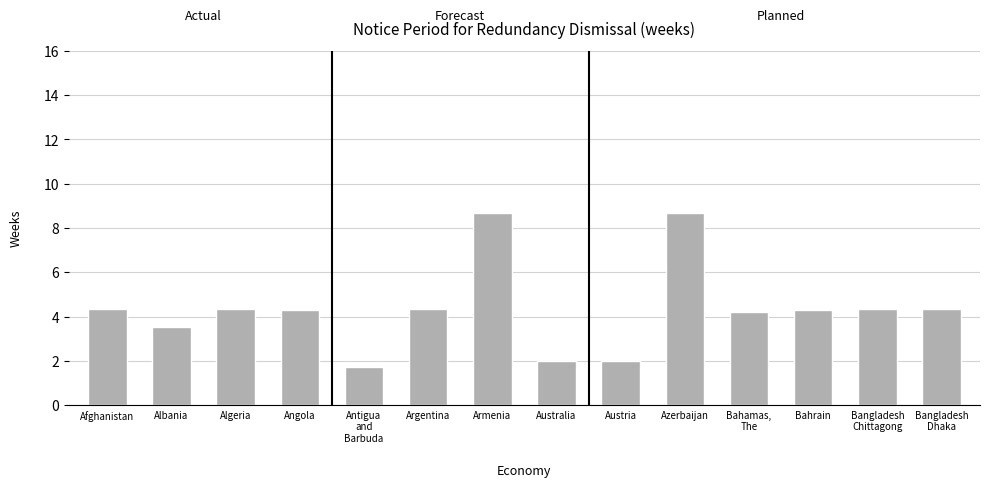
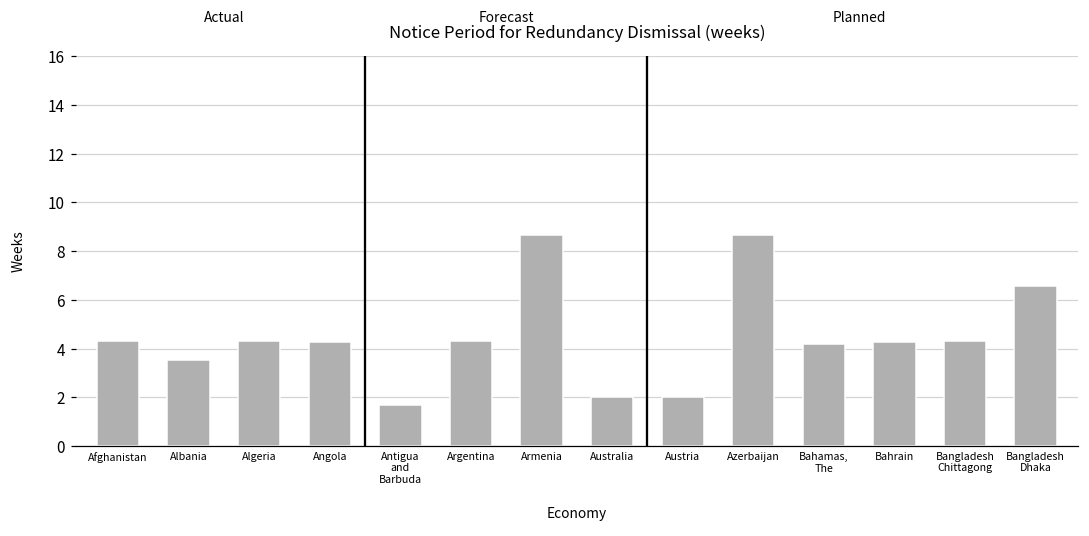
Bangladesh Dhaka: 4.3 -> 6.6
